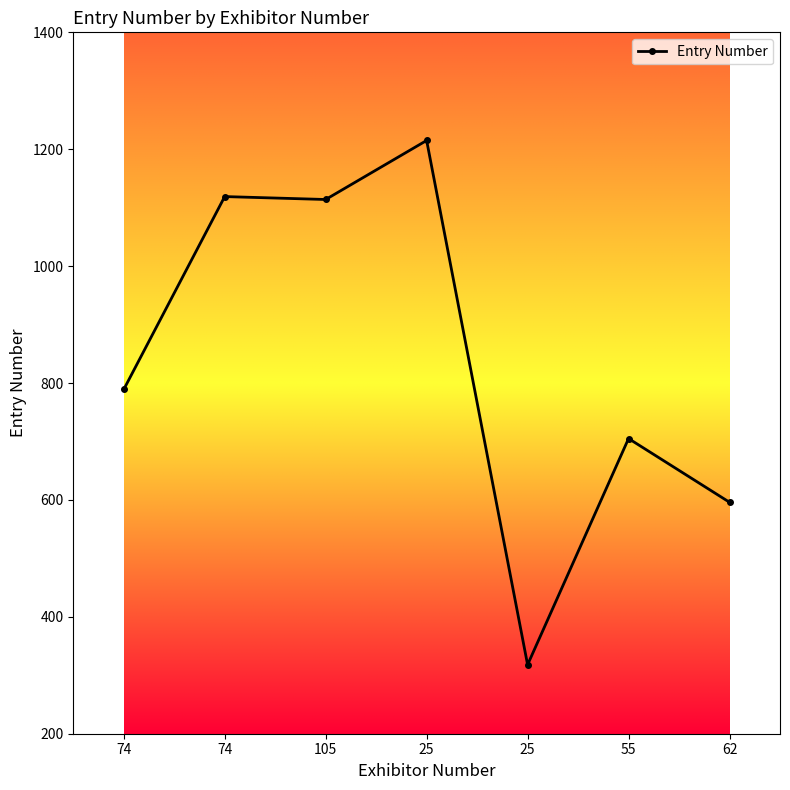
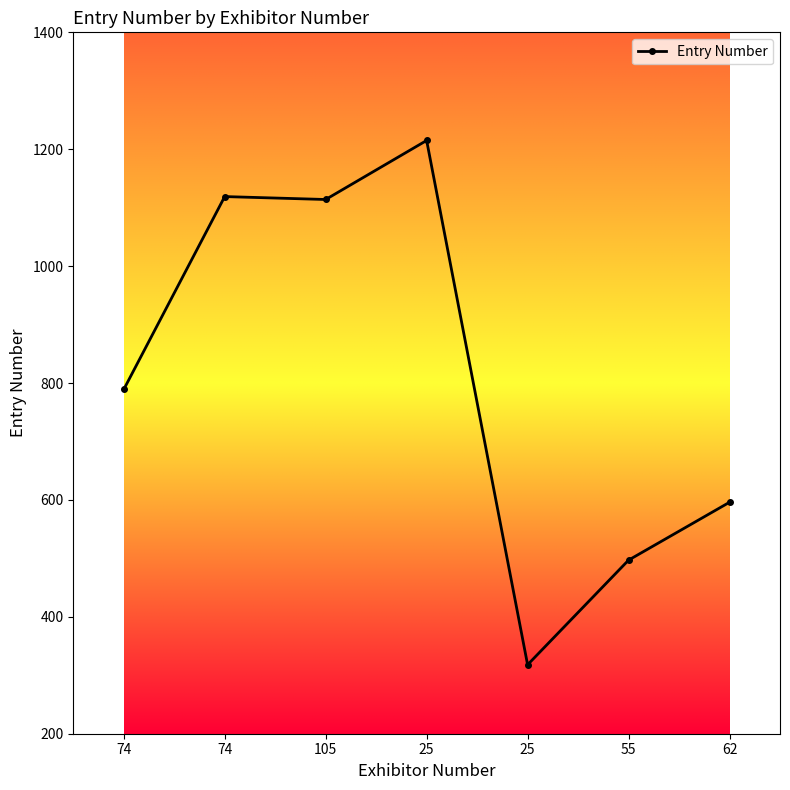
55: 710 -> 500
